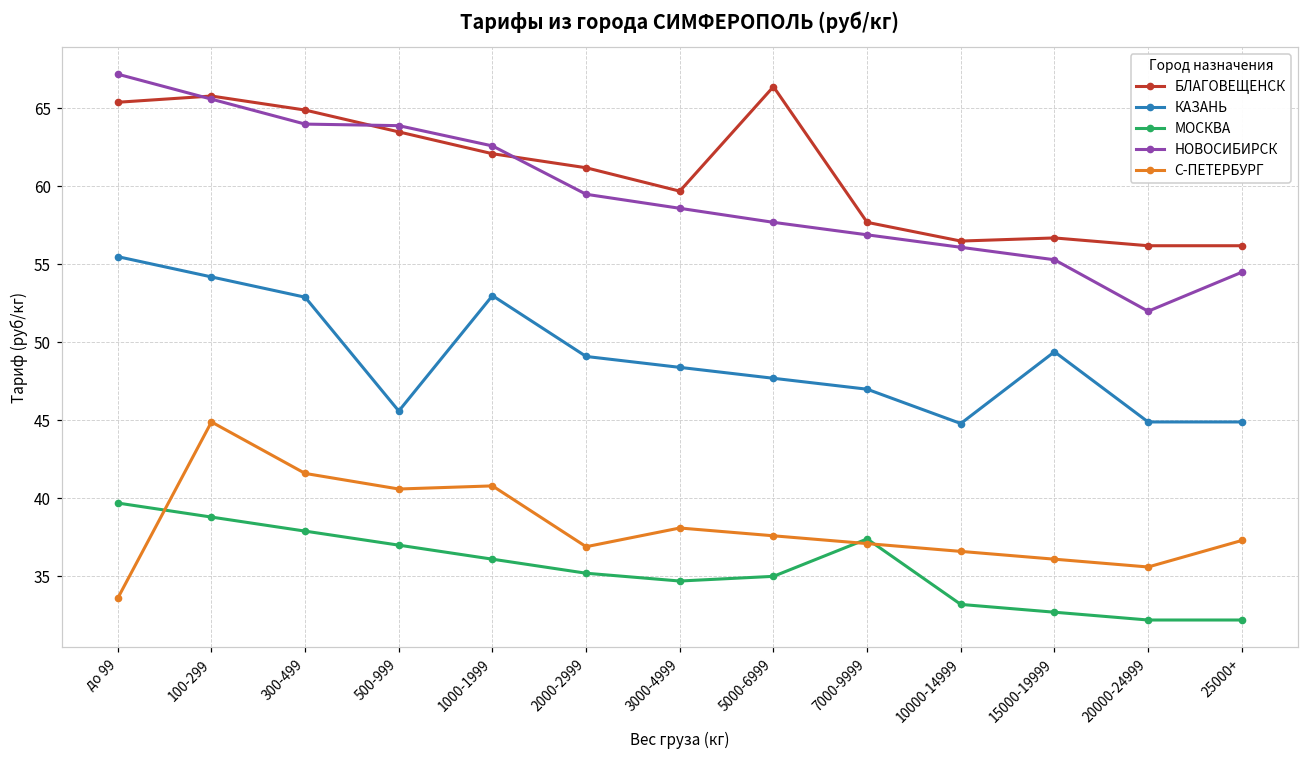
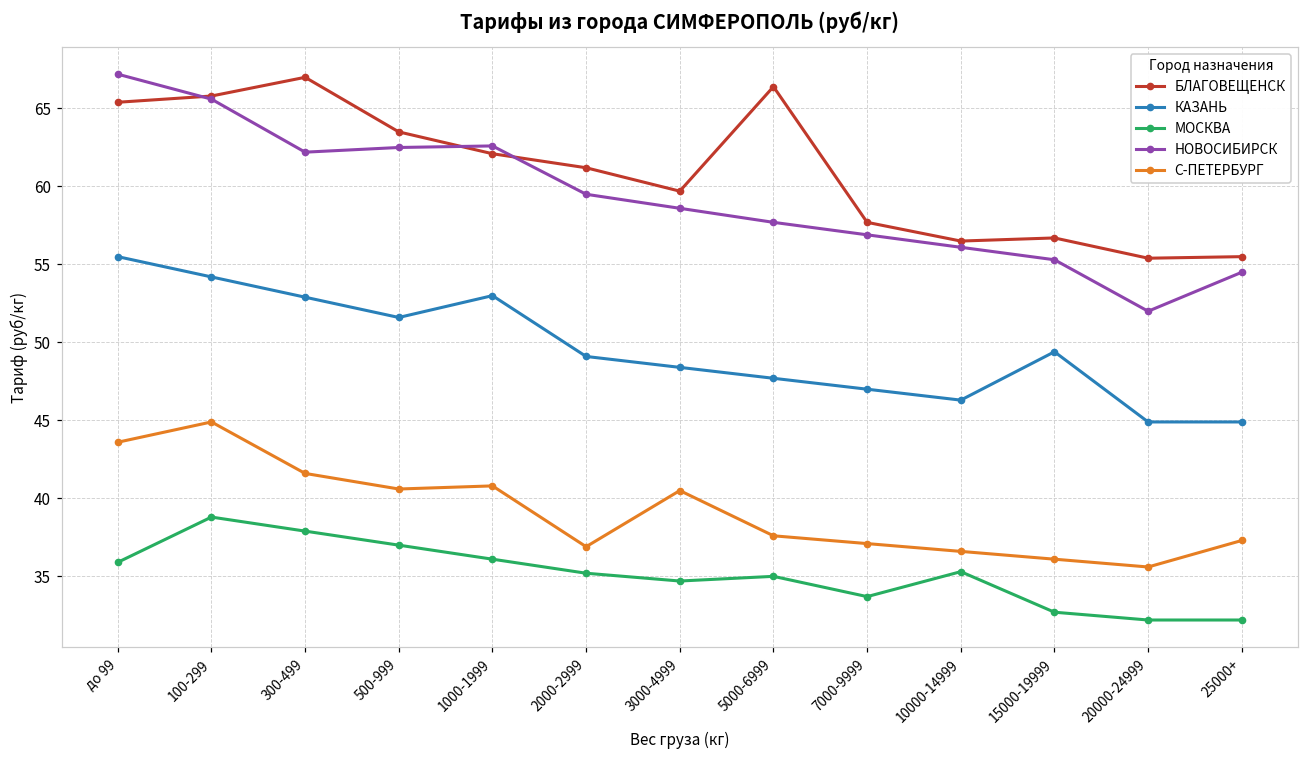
МОСКВА, до 99: 39.7 -> 35.9
С-ПЕТЕРБУРГ, до 99: 33.6 -> 43.6
БЛАГОВЕЩЕНСК, 300-499: 64.9 -> 67.0
НОВОСИБИРСК, 300-499: 64.0 -> 62.2
КАЗАНЬ, 500-999: 45.6 -> 51.6
НОВОСИБИРСК, 500-999: 63.9 -> 62.5
С-ПЕТЕРБУРГ, 3000-4999: 38.1 -> 40.5
МОСКВА, 7000-9999: 37.4 -> 33.7
КАЗАНЬ, 10000-14999: 44.8 -> 46.3
МОСКВА, 10000-14999: 33.2 -> 35.3
БЛАГОВЕЩЕНСК, 20000-24999: 56.2 -> 55.4
БЛАГОВЕЩЕНСК, 25000+: 56.2 -> 55.5
